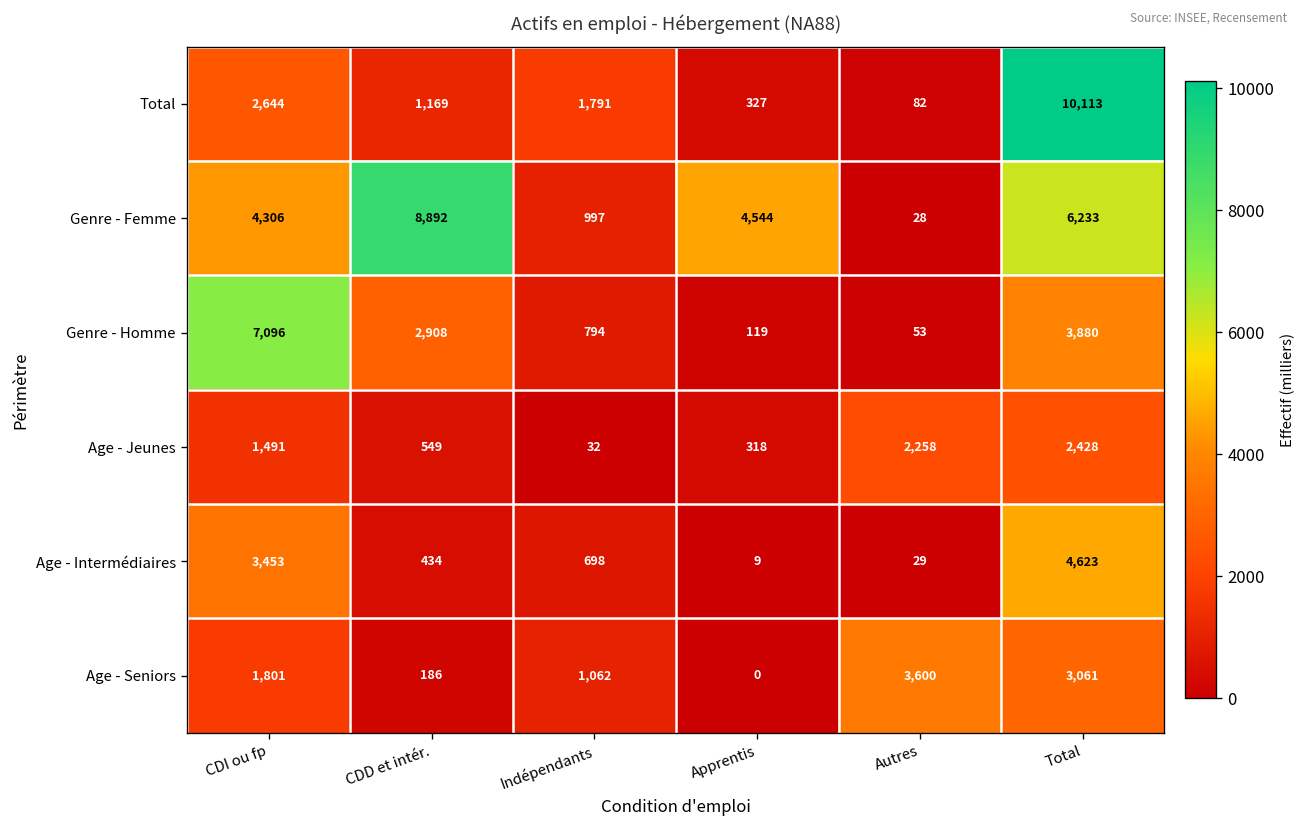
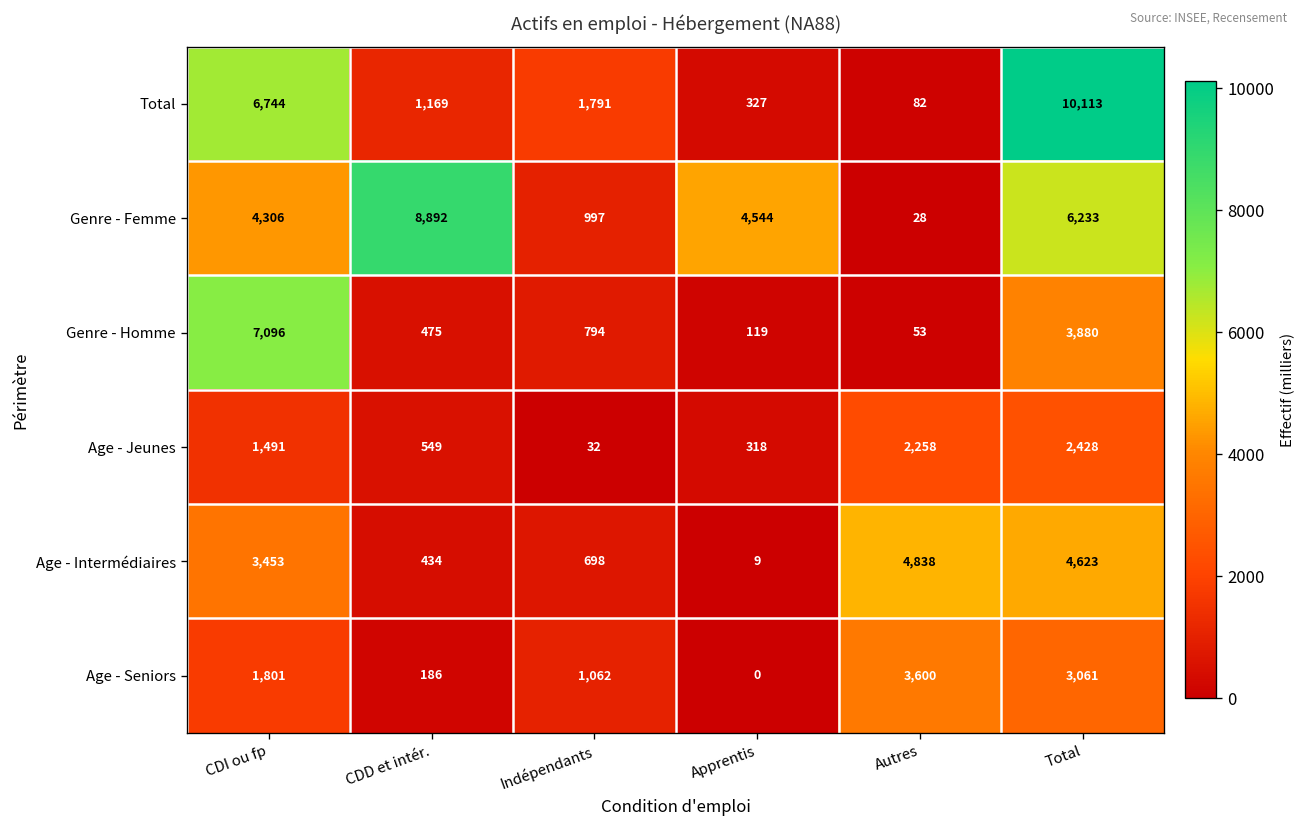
Total, CDI ou fp: 2,644 -> 6,744
Genre - Homme, CDD et intér.: 2,908 -> 475
Age - Intermédiaires, Autres: 29 -> 4,838
